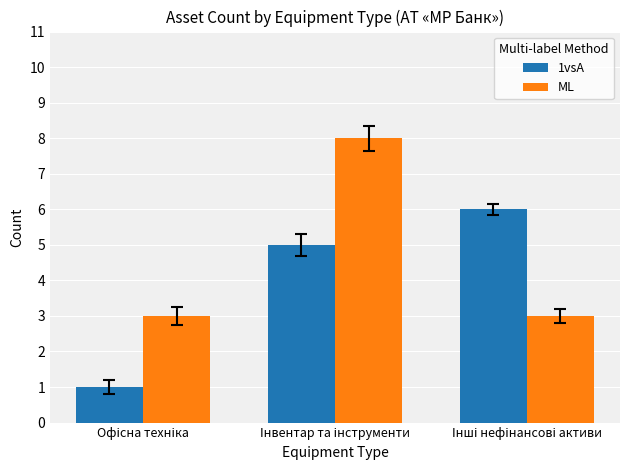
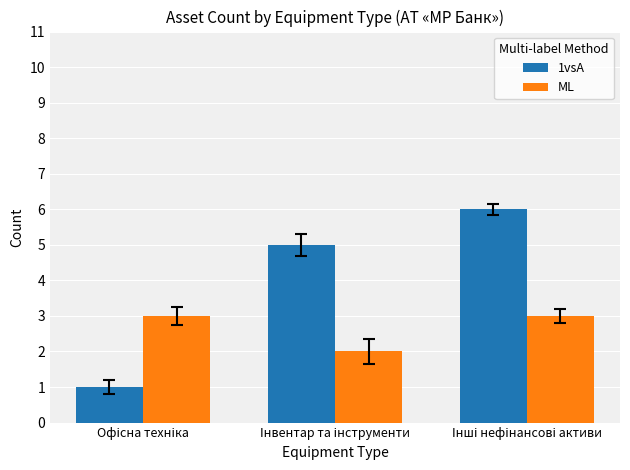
ML, Інвентар та інструменти: 8 -> 2
